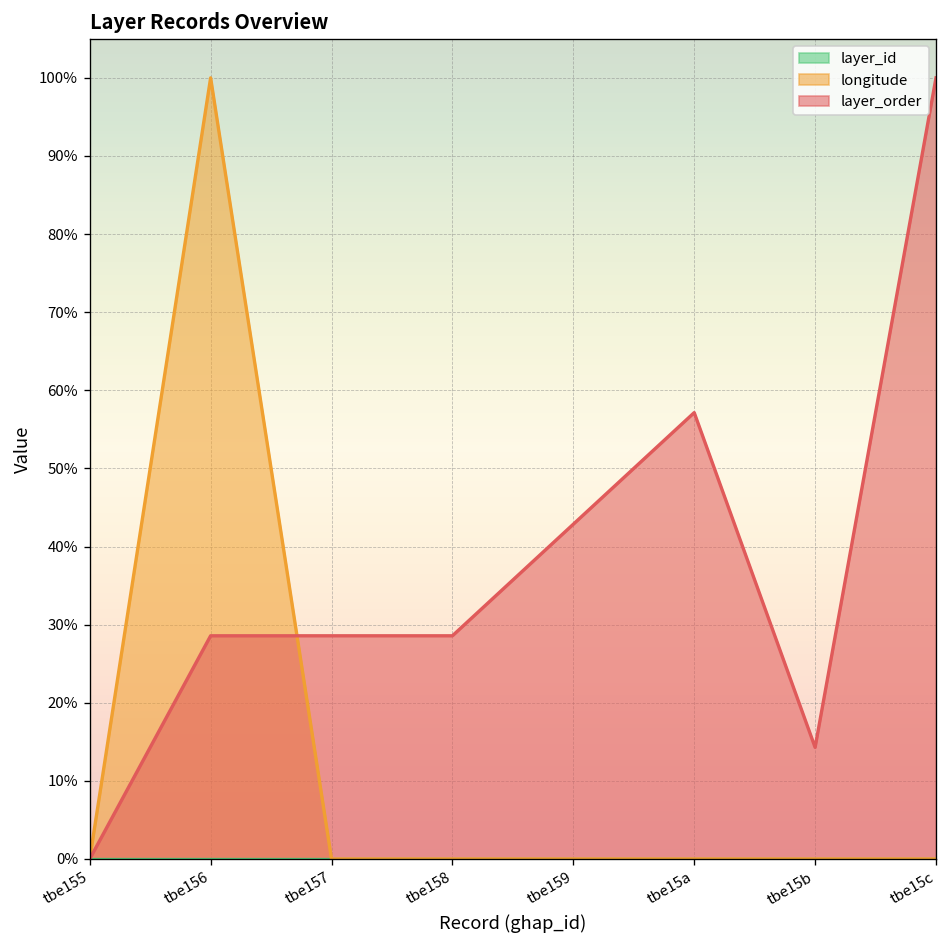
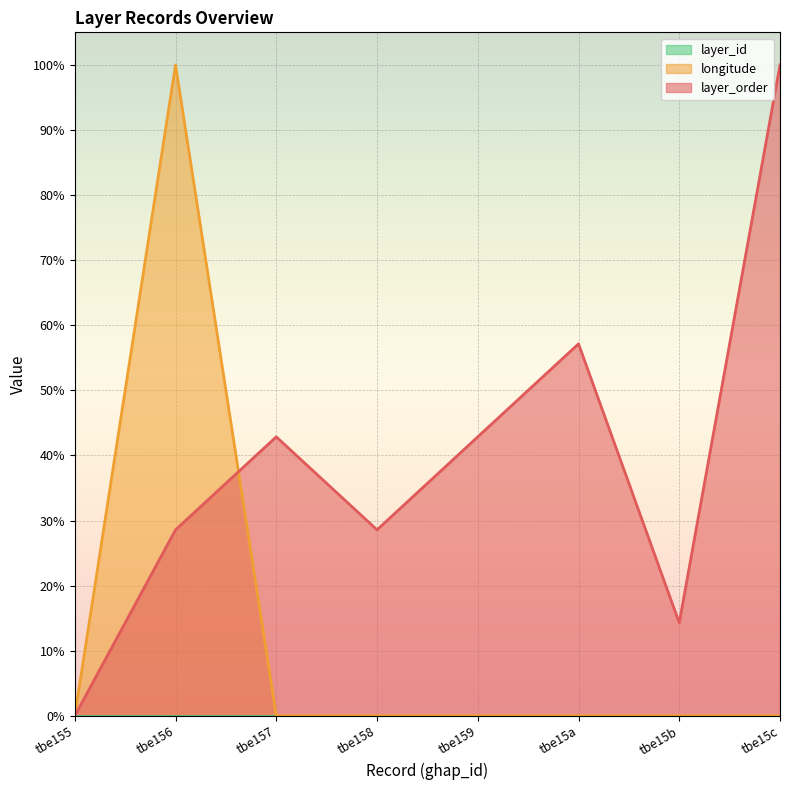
layer_order, tbe157: 29% -> 43%
